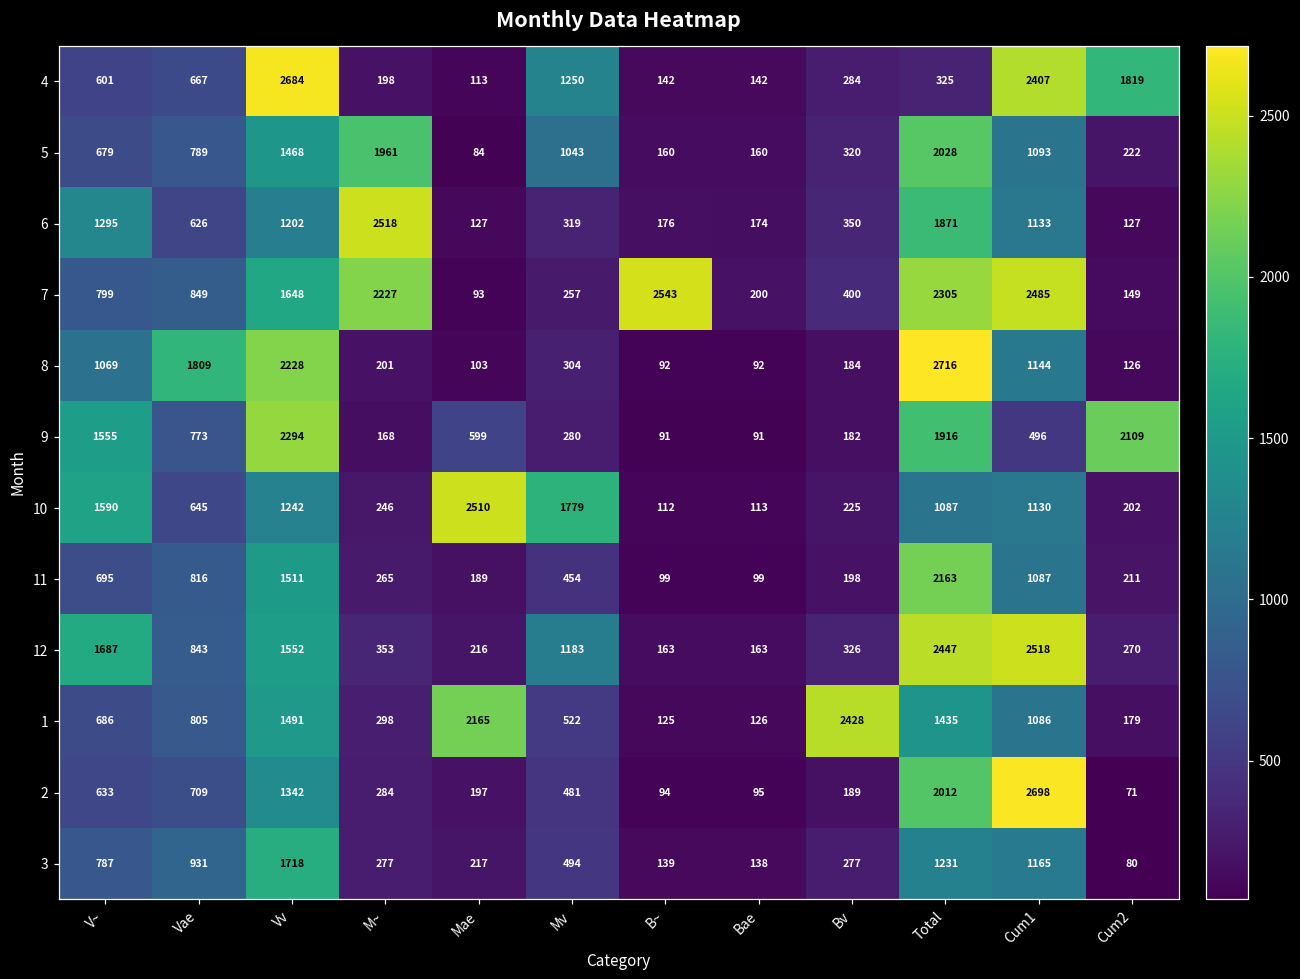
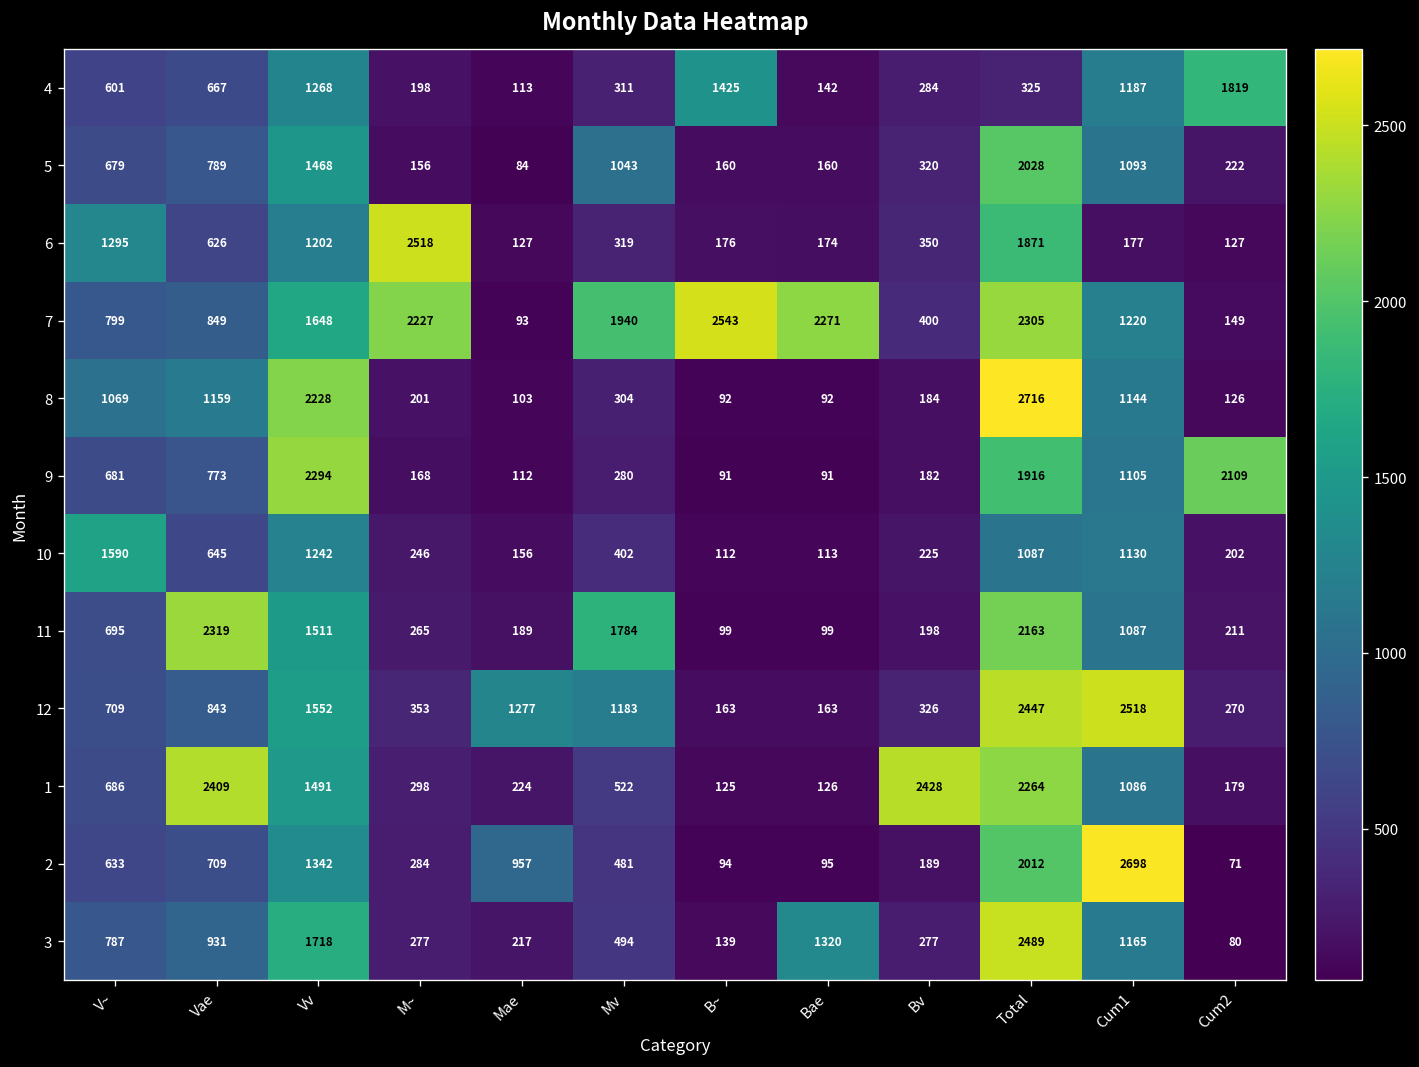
4, Vv: 2684 -> 1268
4, Mv: 1250 -> 311
4, B~: 142 -> 1425
4, Cum1: 2407 -> 1187
5, M~: 1961 -> 156
6, Cum1: 1133 -> 177
7, Mv: 257 -> 1940
7, Bae: 200 -> 2271
7, Cum1: 2485 -> 1220
8, Vae: 1809 -> 1159
9, V~: 1555 -> 681
9, Mae: 599 -> 112
9, Cum1: 496 -> 1105
10, Mae: 2510 -> 156
10, Mv: 1779 -> 402
11, Vae: 816 -> 2319
11, Mv: 454 -> 1784
12, V~: 1687 -> 709
12, Mae: 216 -> 1277
1, Vae: 805 -> 2409
1, Mae: 2165 -> 224
1, Total: 1435 -> 2264
2, Mae: 197 -> 957
3, Bae: 138 -> 1320
3, Total: 1231 -> 2489
